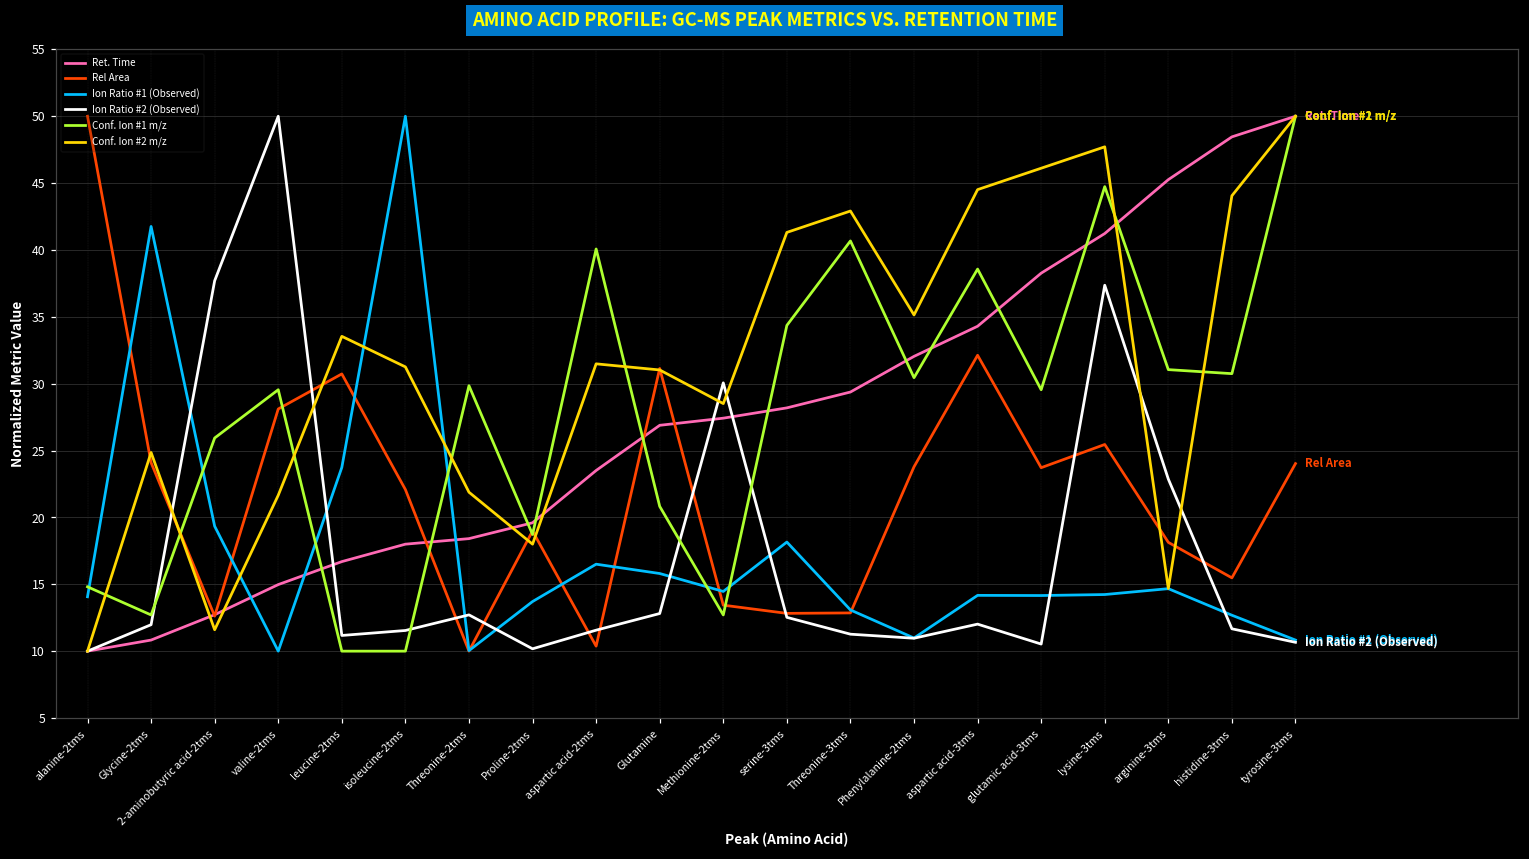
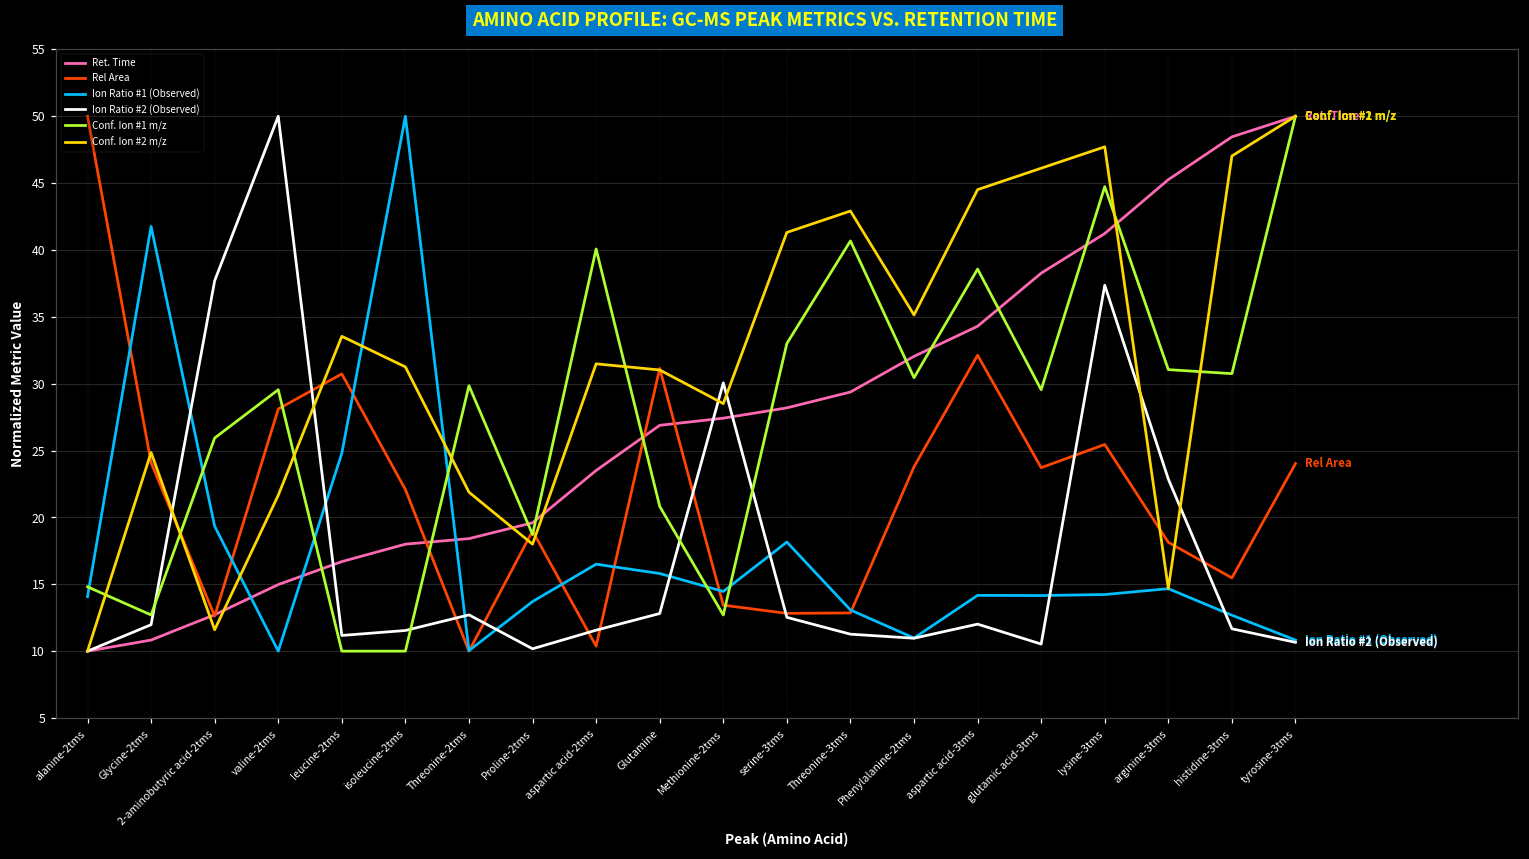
Ion Ratio #1 (Observed), leucine-2tms: 23.7 -> 24.8
Conf. Ion #1 m/z, serine-3tms: 34.4 -> 33.0
Conf. Ion #2 m/z, histidine-3tms: 44.1 -> 47.0
